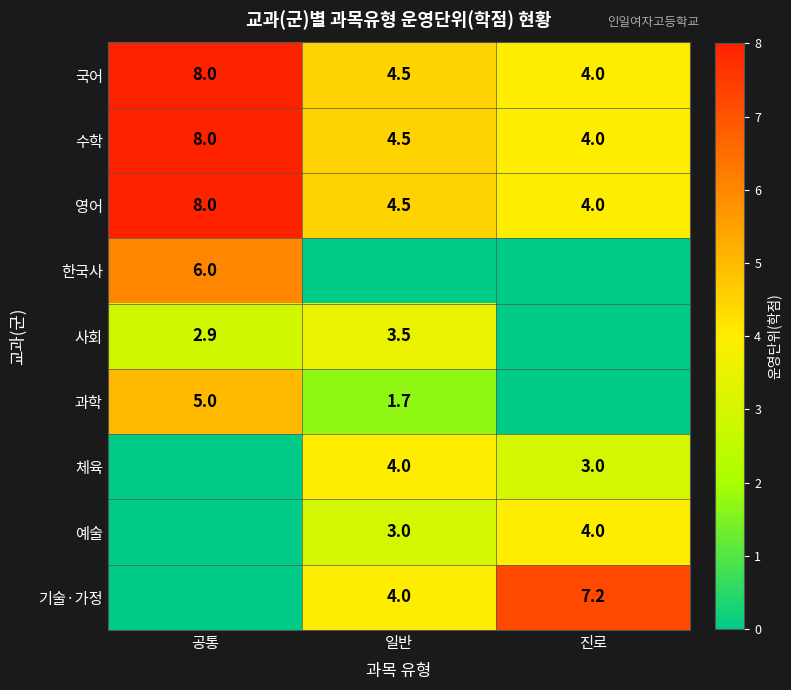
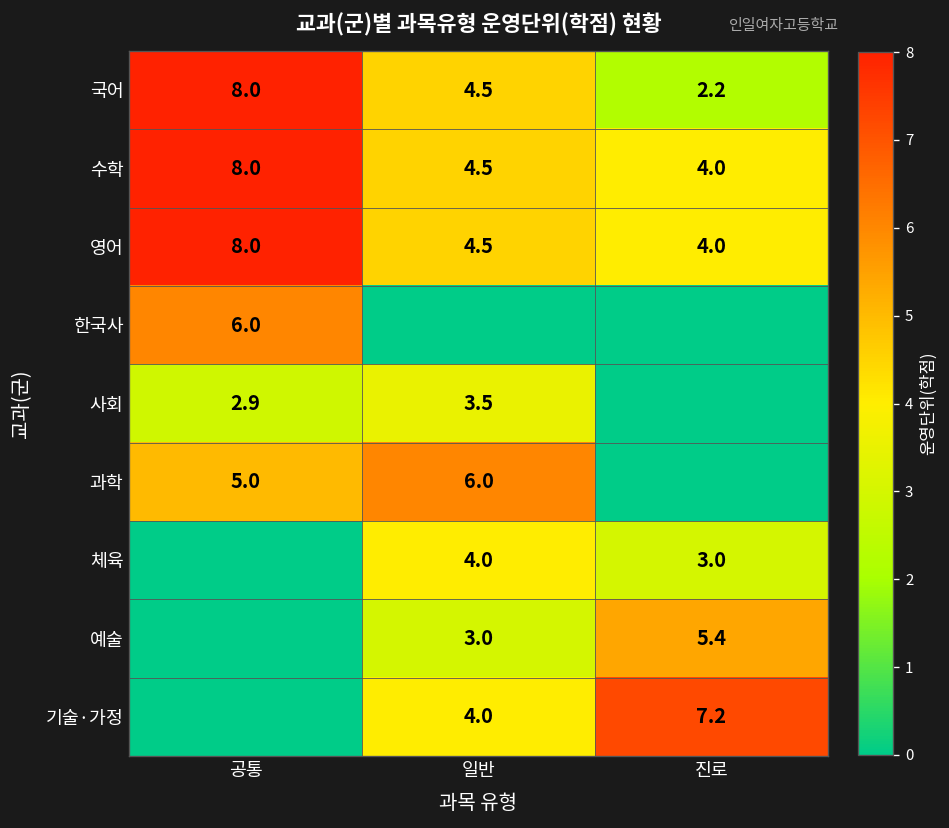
국어, 진로: 4.0 -> 2.2
과학, 일반: 1.7 -> 6.0
예술, 진로: 4.0 -> 5.4
